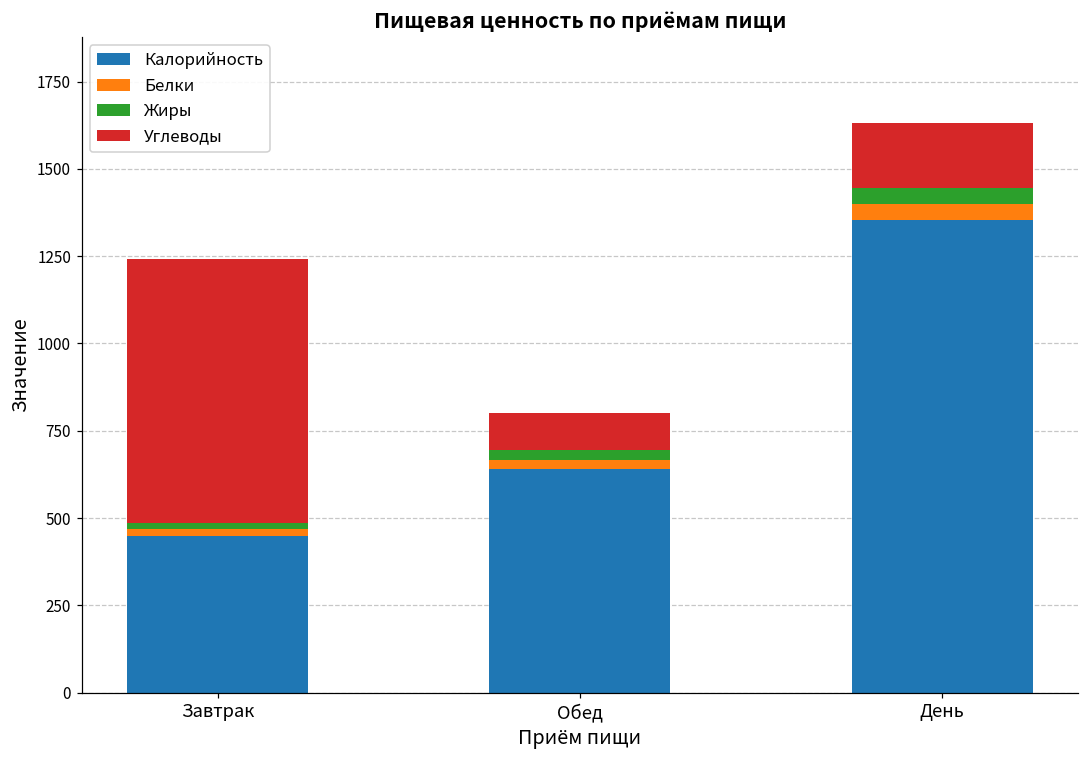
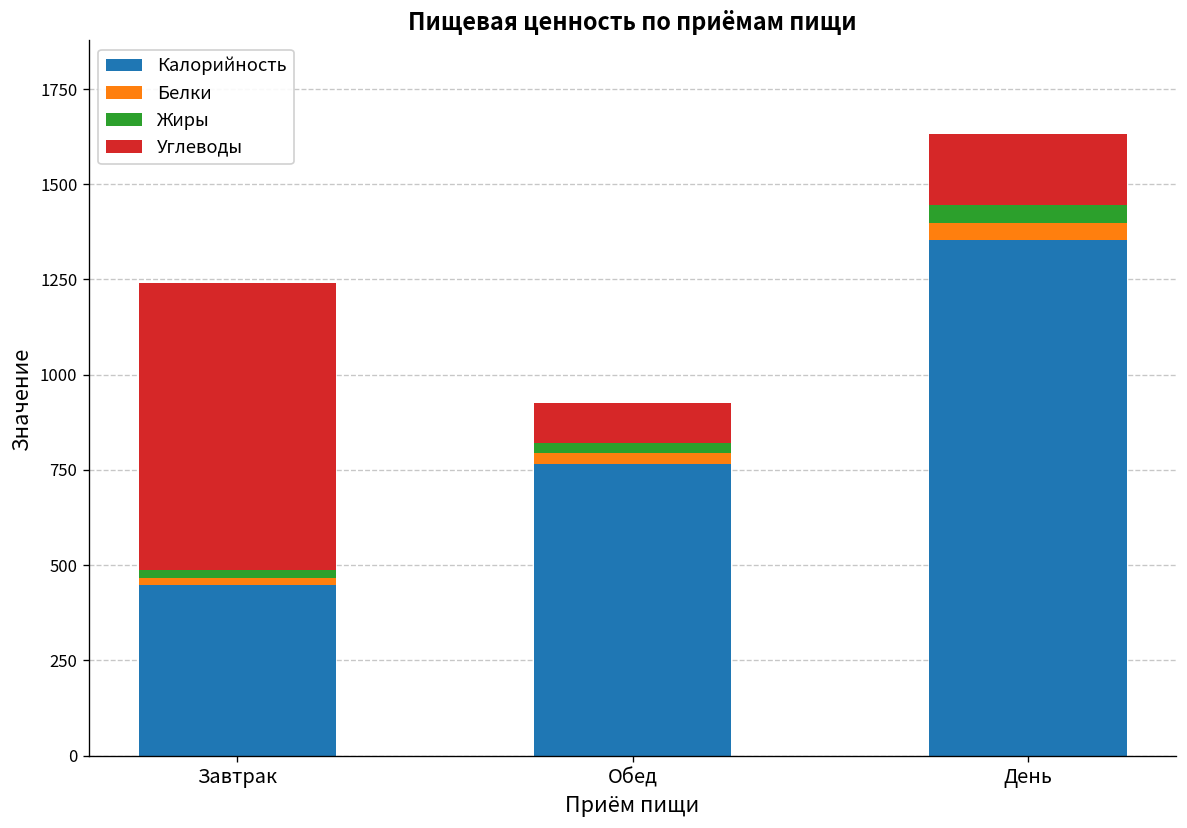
Калорийность, Обед: 640 -> 770
